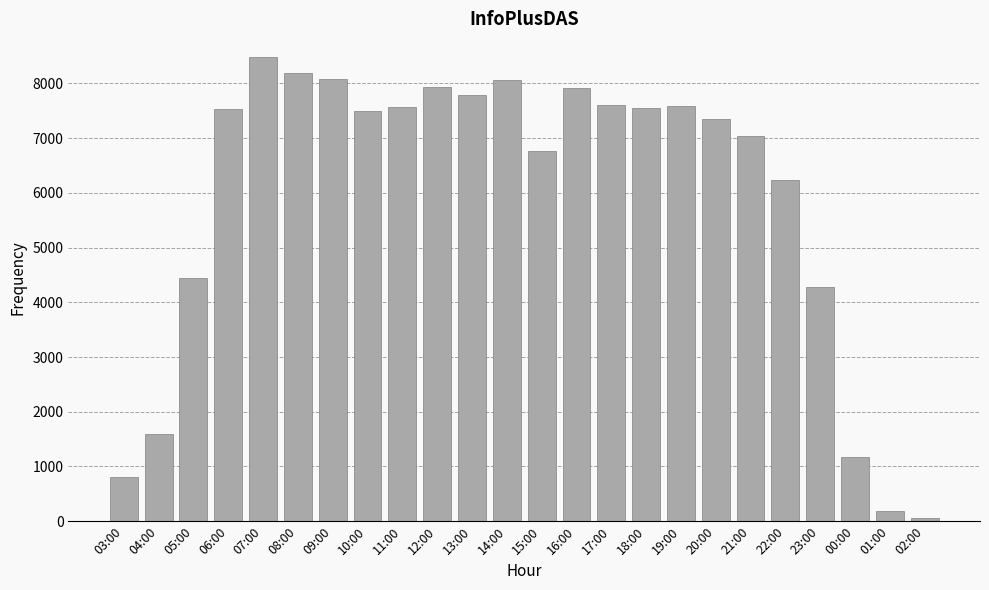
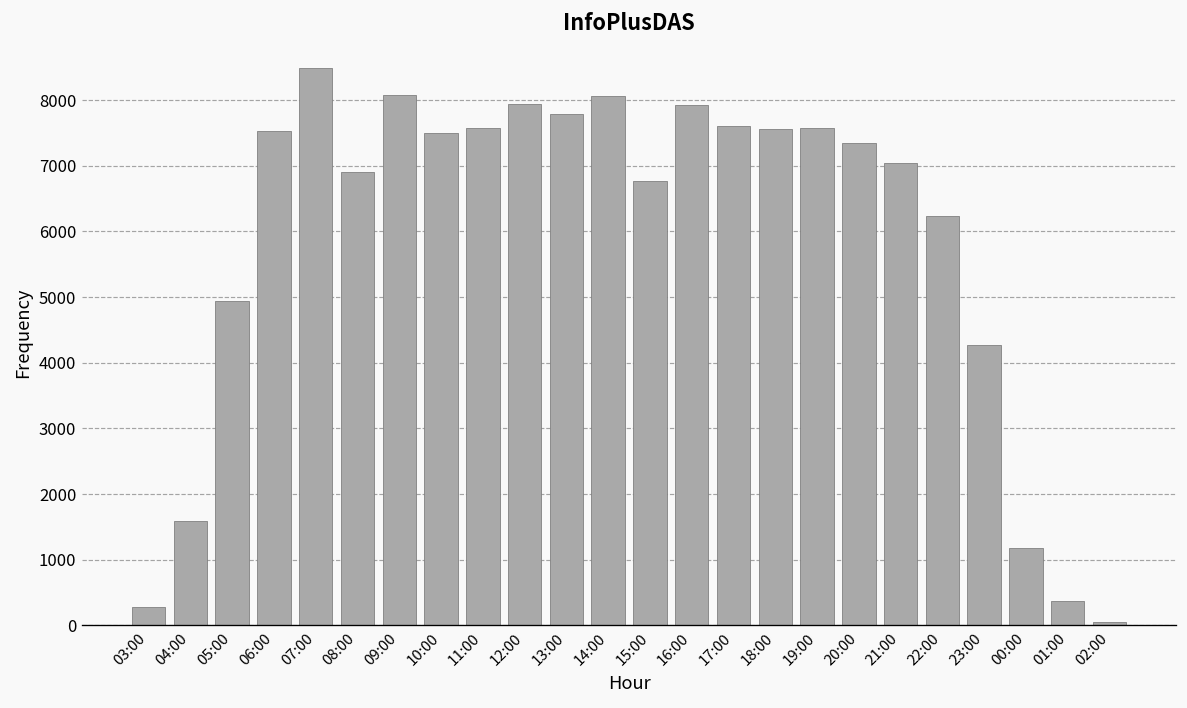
03:00: 800 -> 300
05:00: 4400 -> 4900
08:00: 8200 -> 6900
01:00: 200 -> 400
